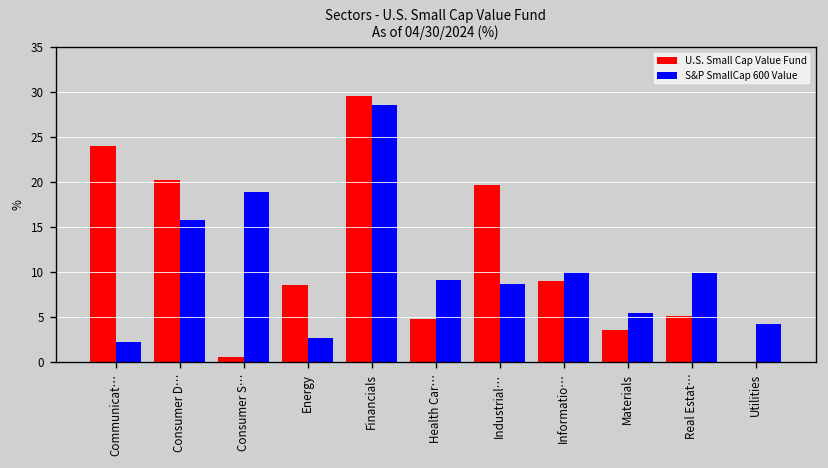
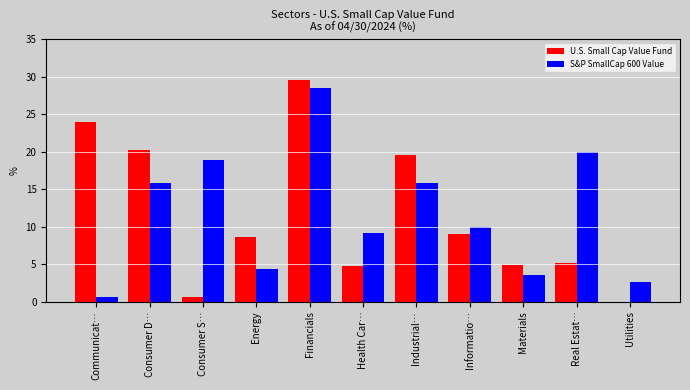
S&P SmallCap 600 Value, Communicat…: 2 -> 1
S&P SmallCap 600 Value, Energy: 3 -> 4
S&P SmallCap 600 Value, Industrial…: 9 -> 16
U.S. Small Cap Value Fund, Materials: 4 -> 5
S&P SmallCap 600 Value, Materials: 5 -> 4
S&P SmallCap 600 Value, Real Estat…: 10 -> 20
S&P SmallCap 600 Value, Utilities: 4 -> 3
